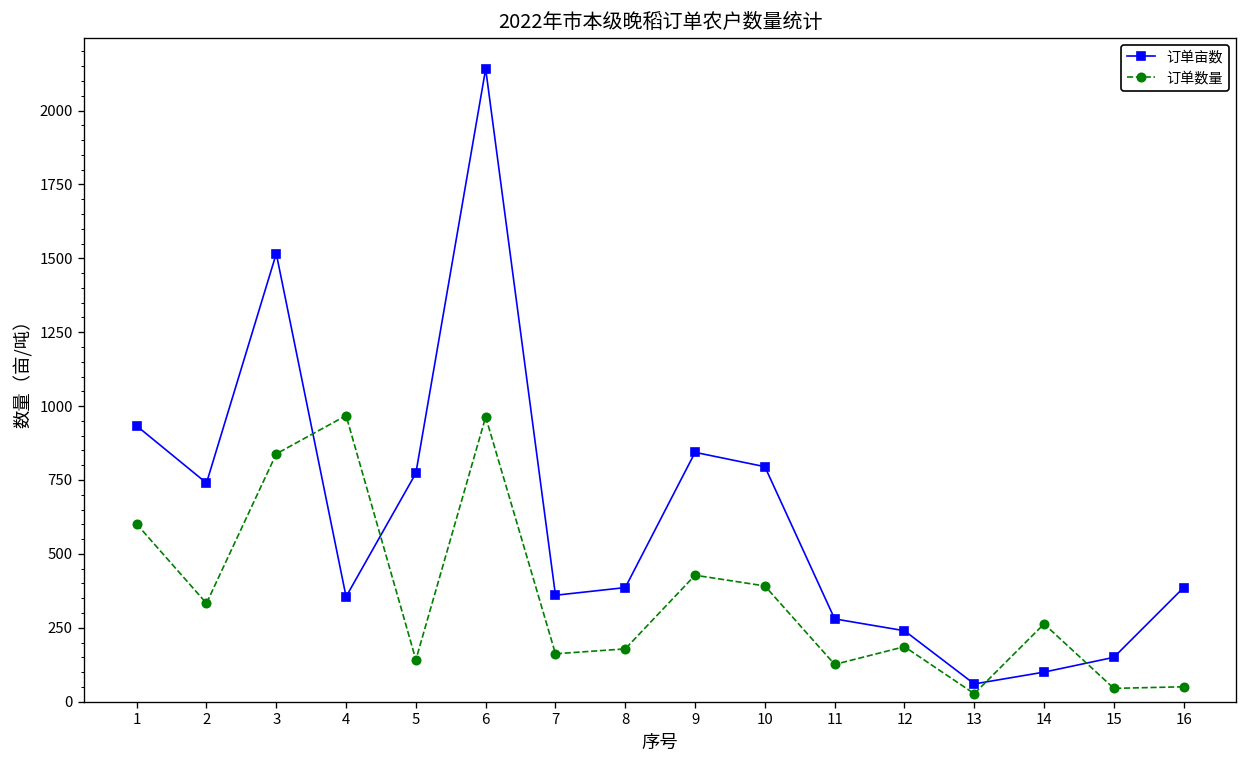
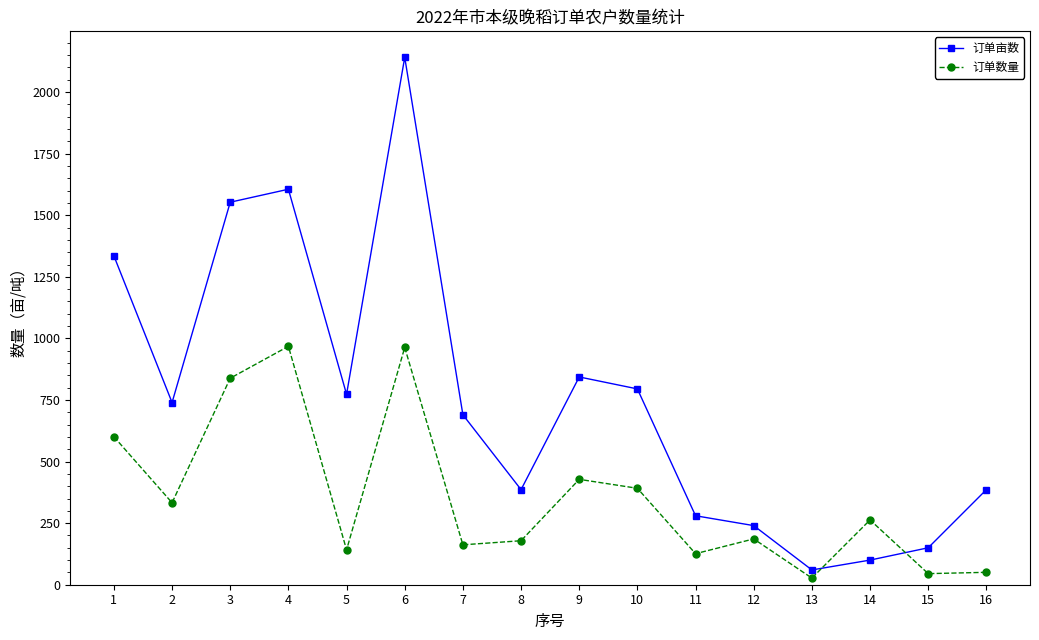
订单亩数, 1: 930 -> 1340
订单亩数, 3: 1520 -> 1550
订单亩数, 4: 360 -> 1610
订单亩数, 7: 360 -> 690
